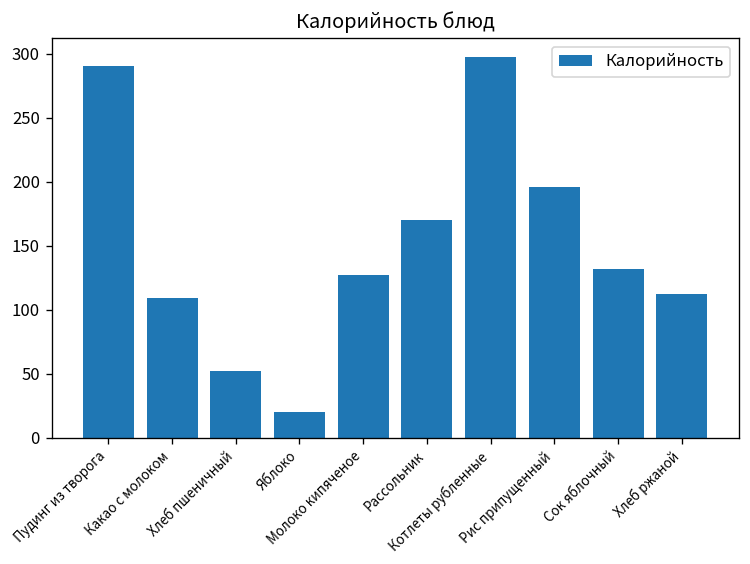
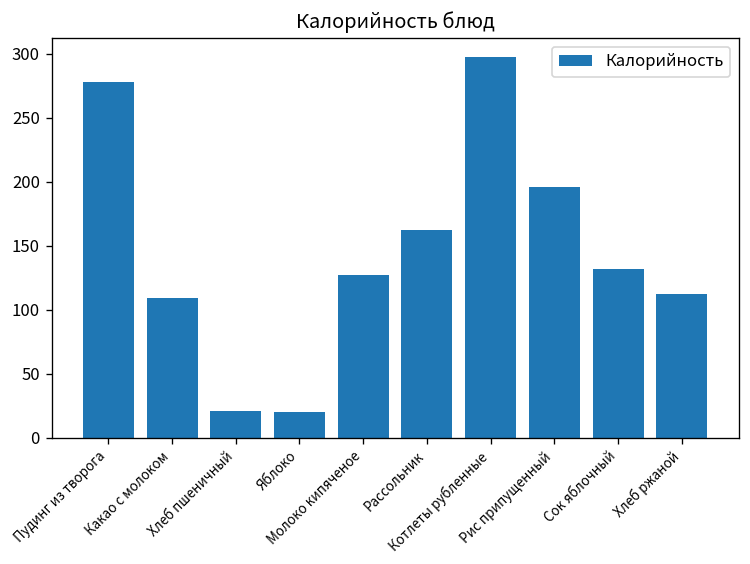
Пудинг из творога: 290 -> 278
Хлеб пшеничный: 52 -> 21
Рассольник: 170 -> 162
